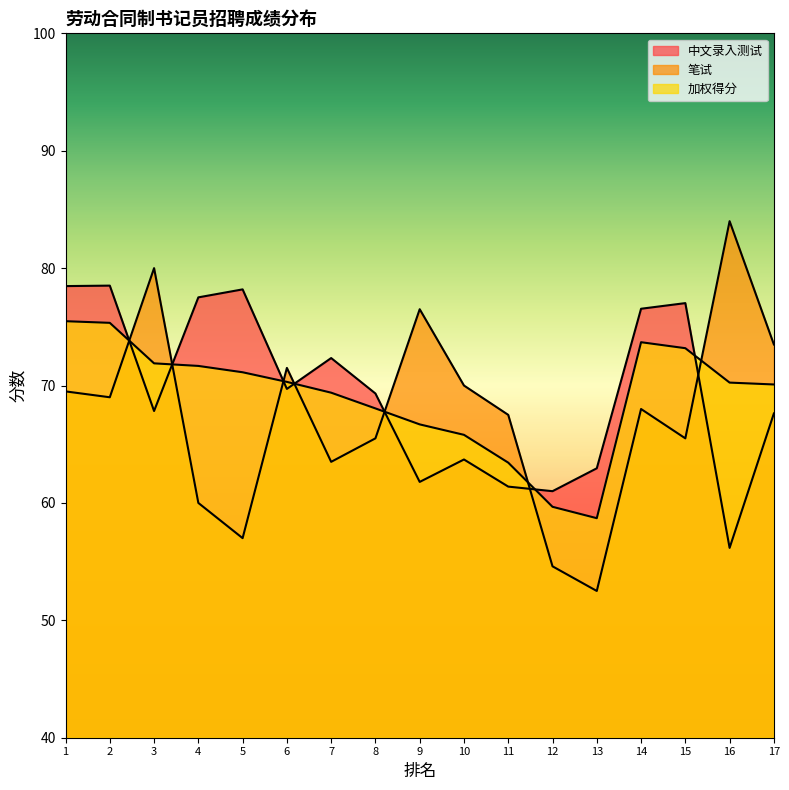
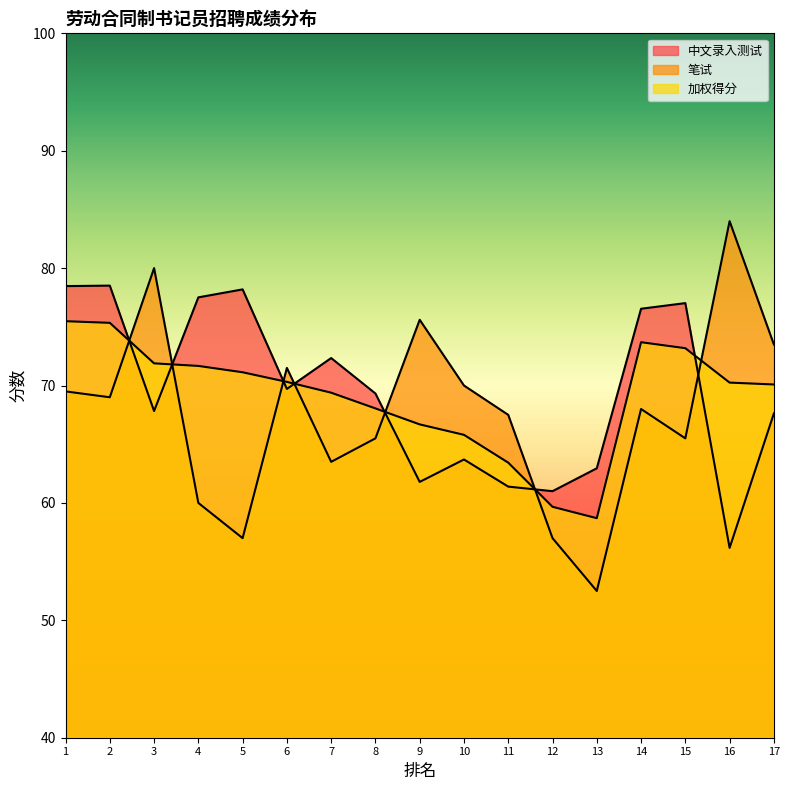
笔试, 9: 76.5 -> 75.6
笔试, 12: 54.6 -> 57.0
